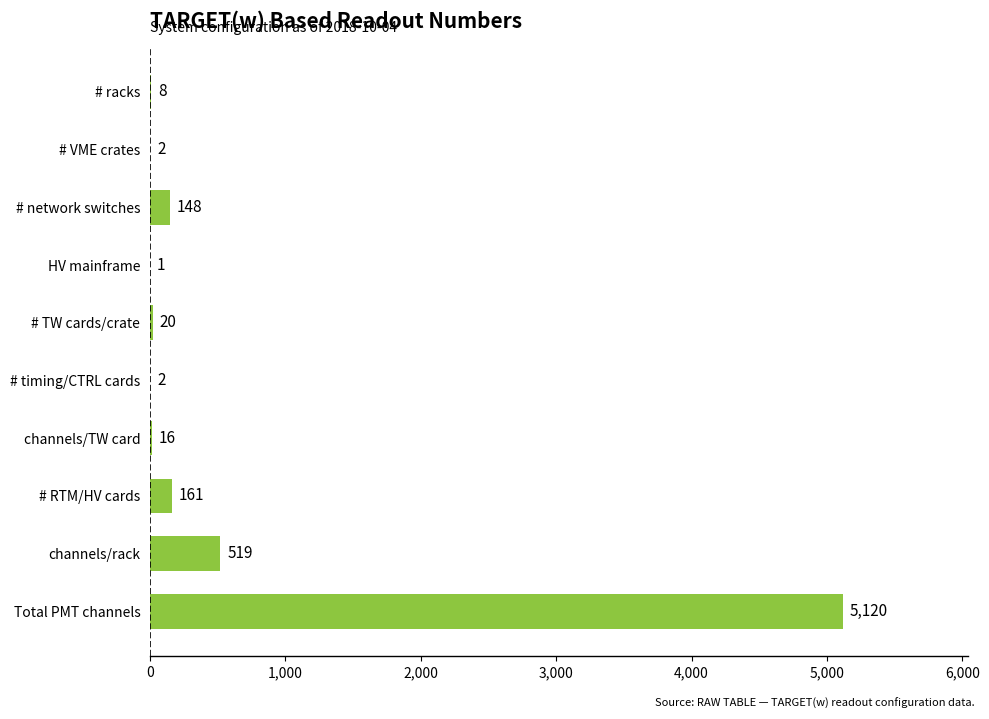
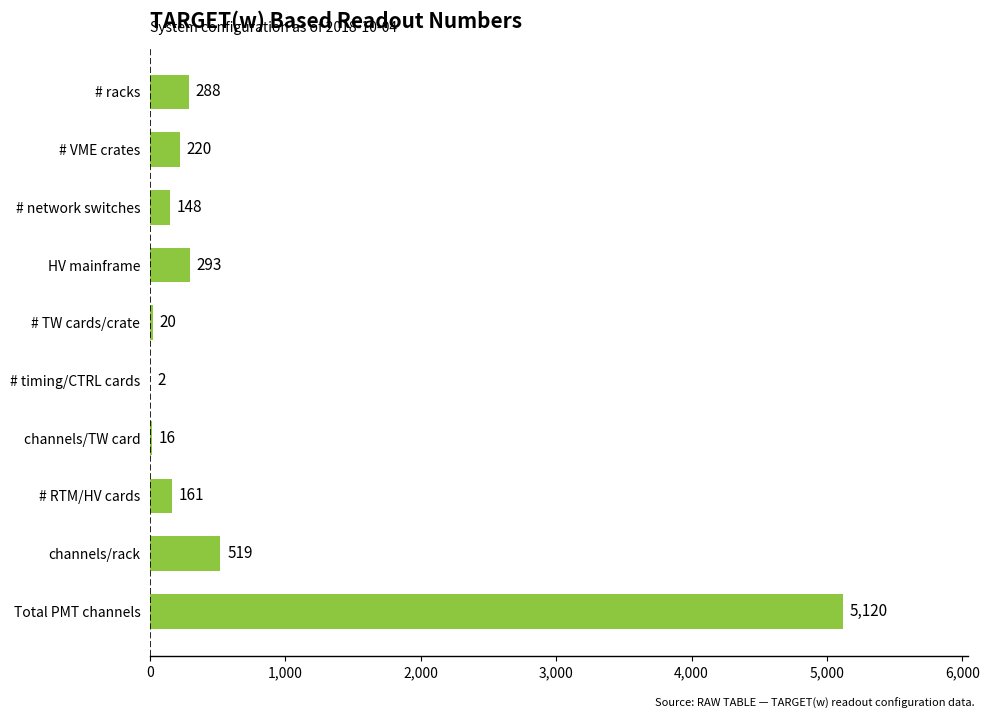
# racks: 8 -> 288
# VME crates: 2 -> 220
HV mainframe: 1 -> 293
